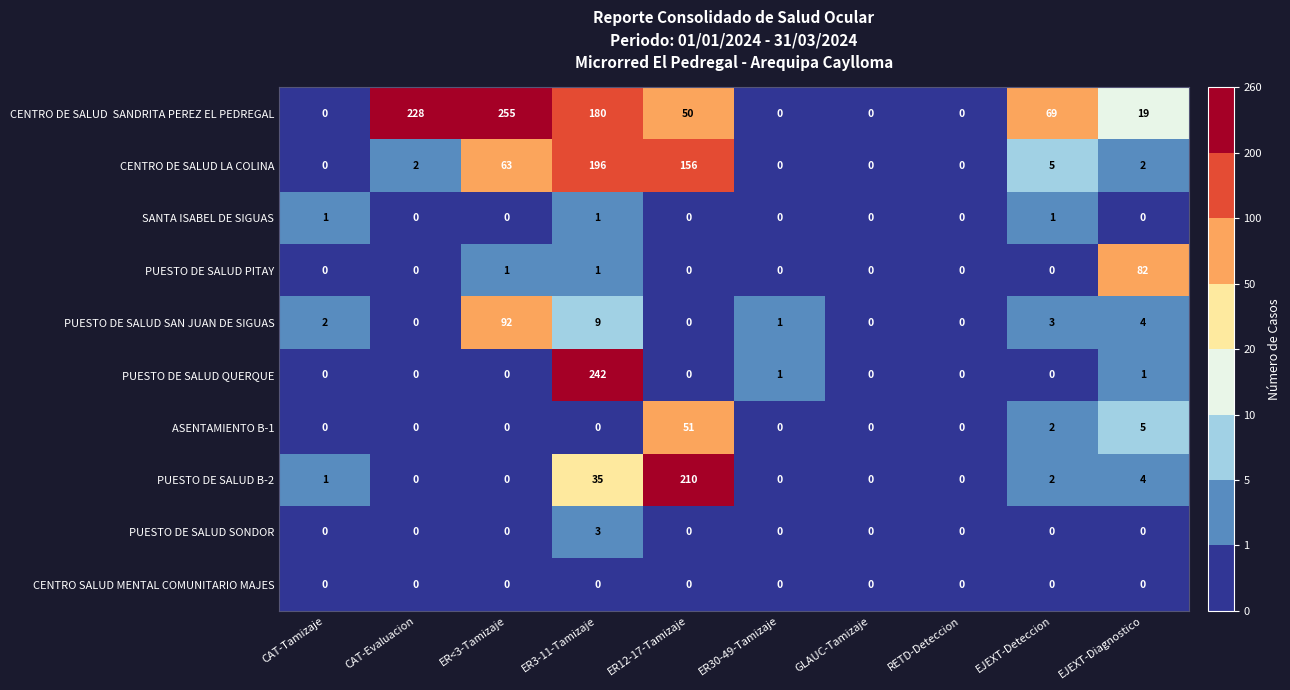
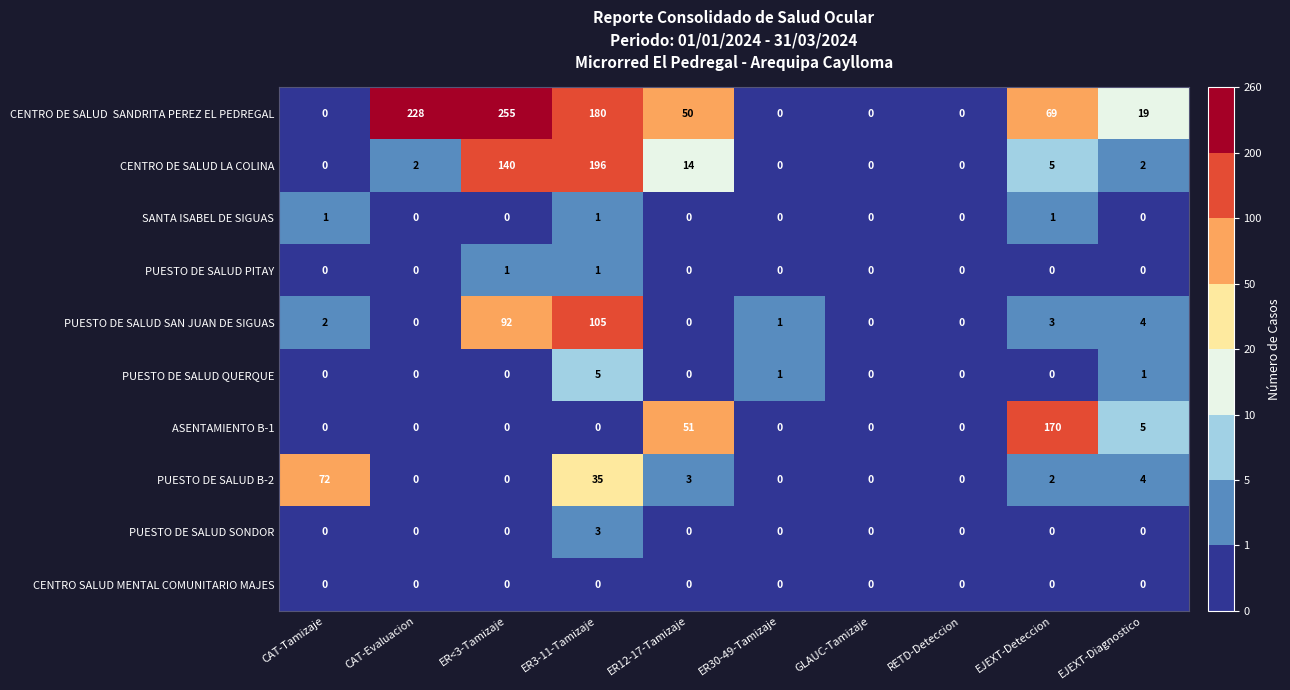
CENTRO DE SALUD LA COLINA, ER<3-Tamizaje: 63 -> 140
CENTRO DE SALUD LA COLINA, ER12-17-Tamizaje: 156 -> 14
PUESTO DE SALUD PITAY, EJEXT-Diagnostico: 82 -> 0
PUESTO DE SALUD SAN JUAN DE SIGUAS, ER3-11-Tamizaje: 9 -> 105
PUESTO DE SALUD QUERQUE, ER3-11-Tamizaje: 242 -> 5
ASENTAMIENTO B-1, EJEXT-Deteccion: 2 -> 170
PUESTO DE SALUD B-2, CAT-Tamizaje: 1 -> 72
PUESTO DE SALUD B-2, ER12-17-Tamizaje: 210 -> 3
